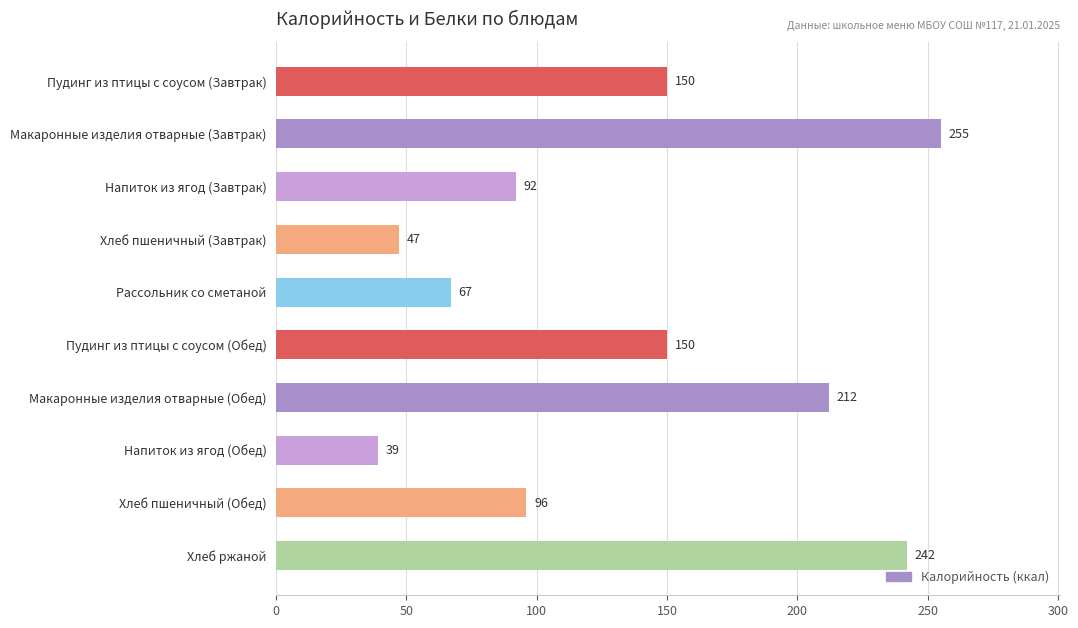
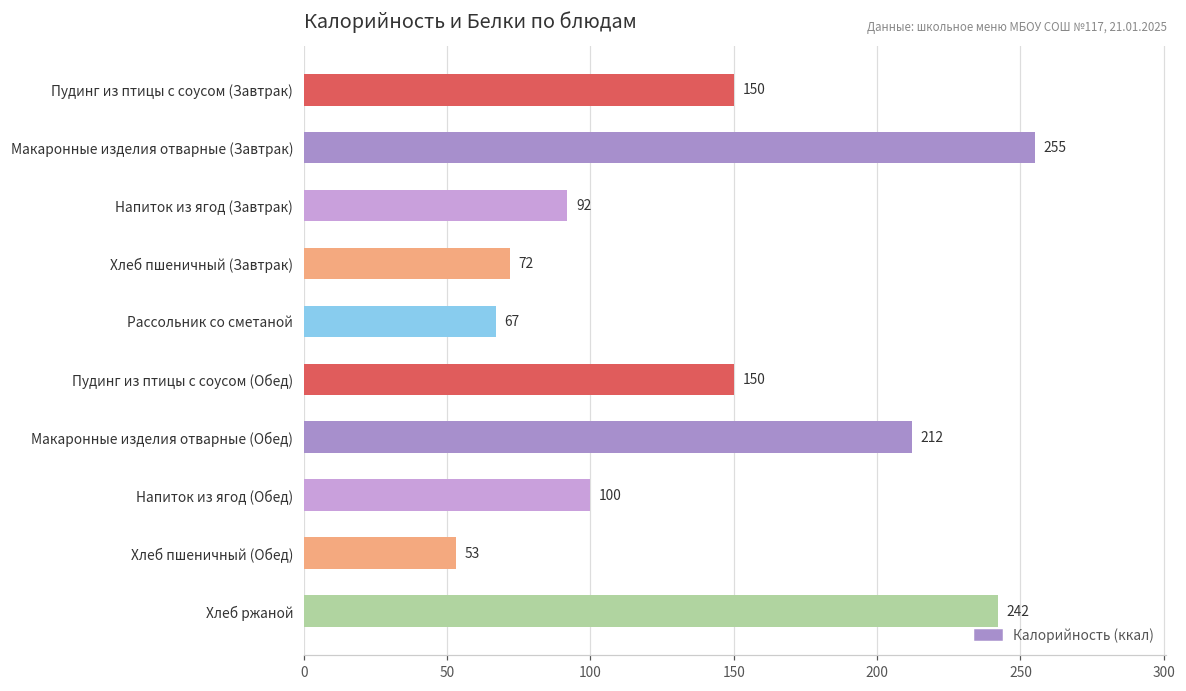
Хлеб пшеничный (Завтрак): 47 -> 72
Напиток из ягод (Обед): 39 -> 100
Хлеб пшеничный (Обед): 96 -> 53
